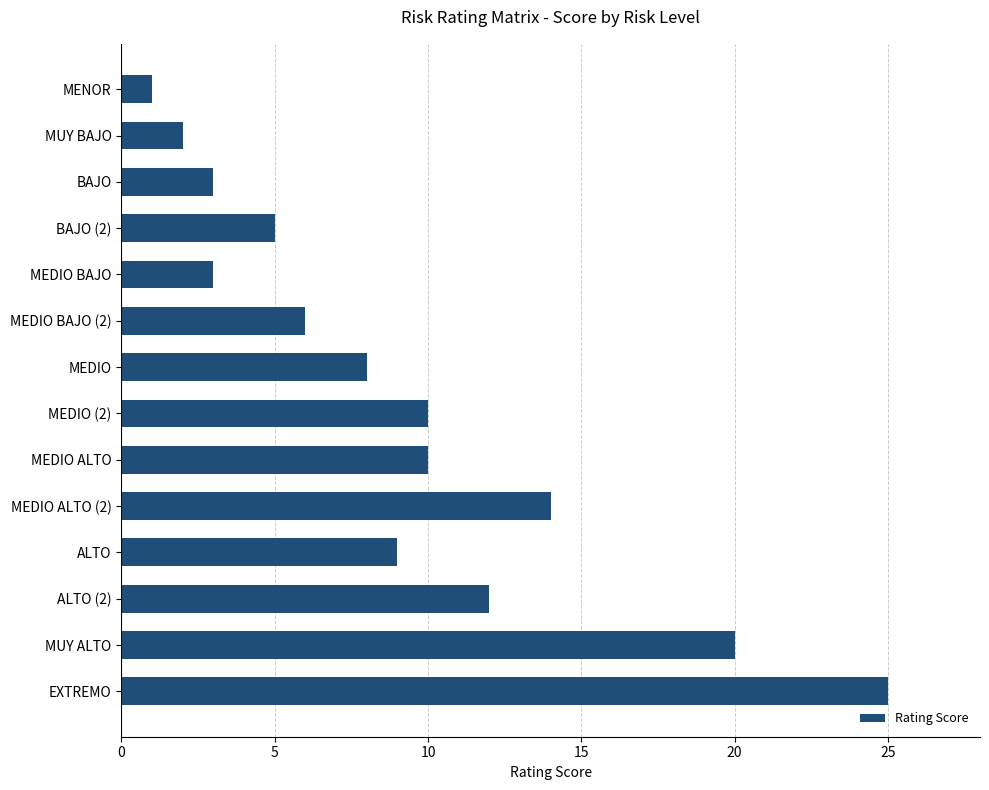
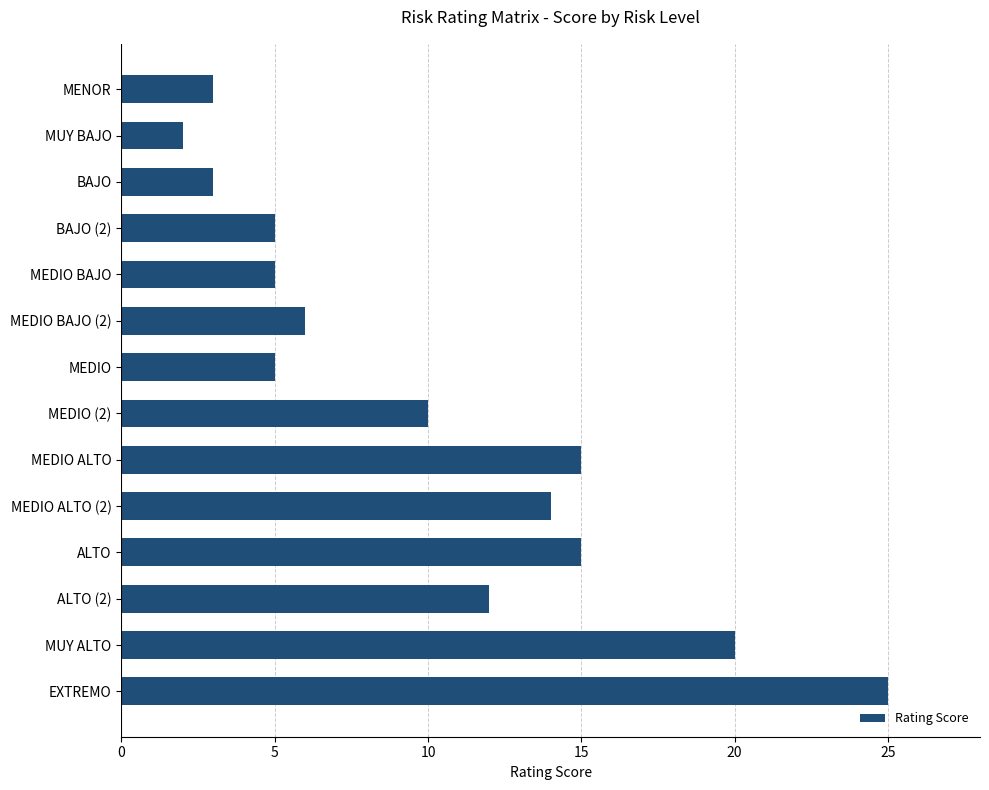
MENOR: 1 -> 3
MEDIO BAJO: 3 -> 5
MEDIO: 8 -> 5
MEDIO ALTO: 10 -> 15
ALTO: 9 -> 15
